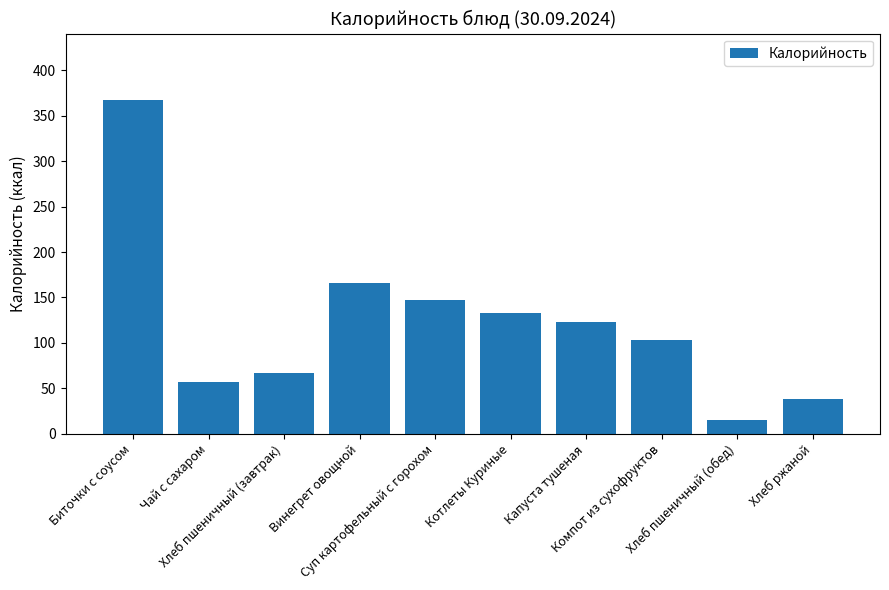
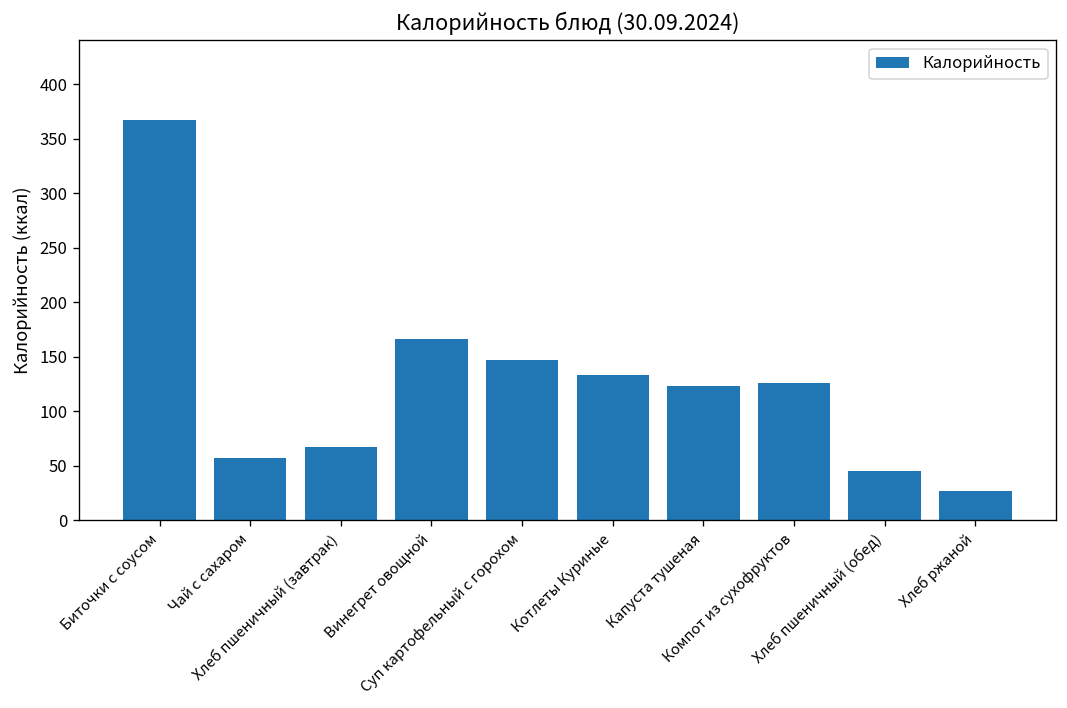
Компот из сухофруктов: 100 -> 130
Хлеб пшеничный (обед): 20 -> 50
Хлеб ржаной: 40 -> 30
